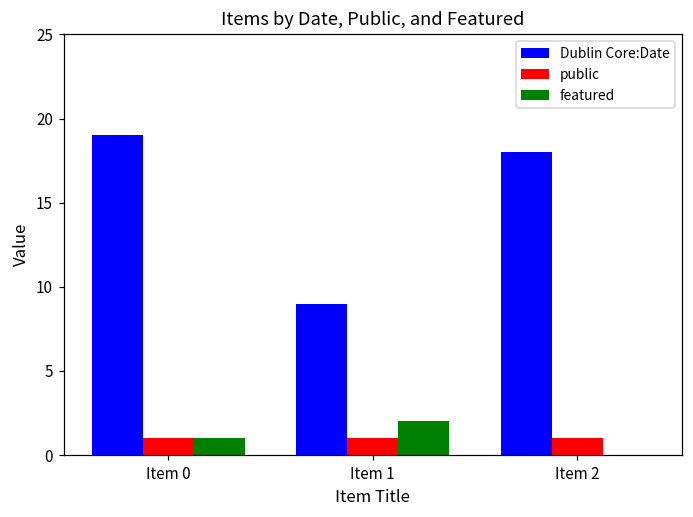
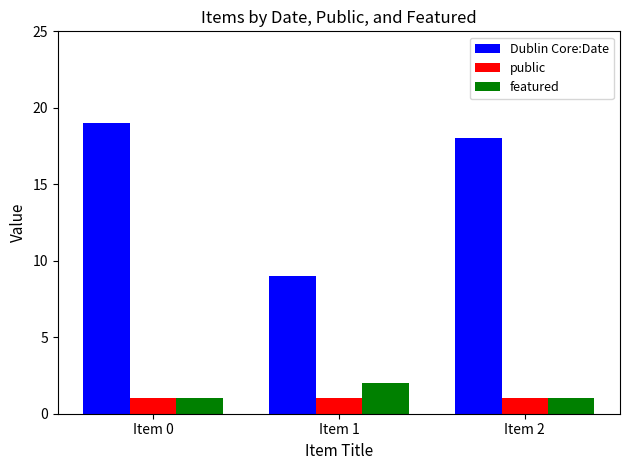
featured, Item 2: 0 -> 1
